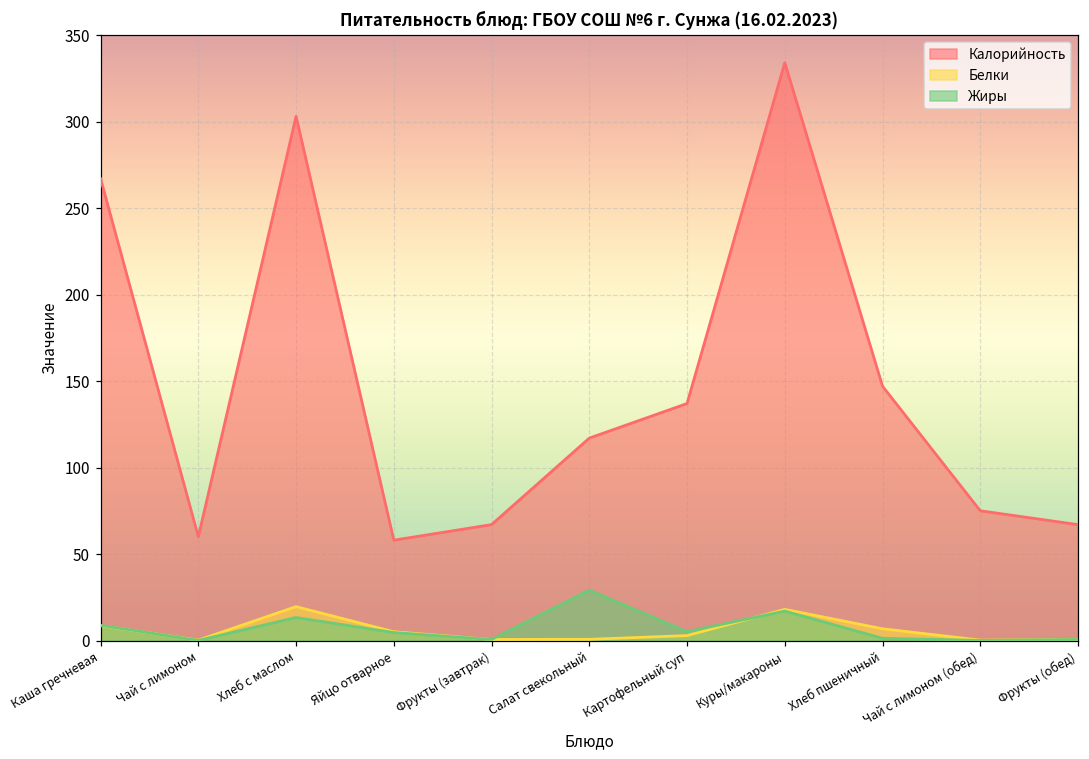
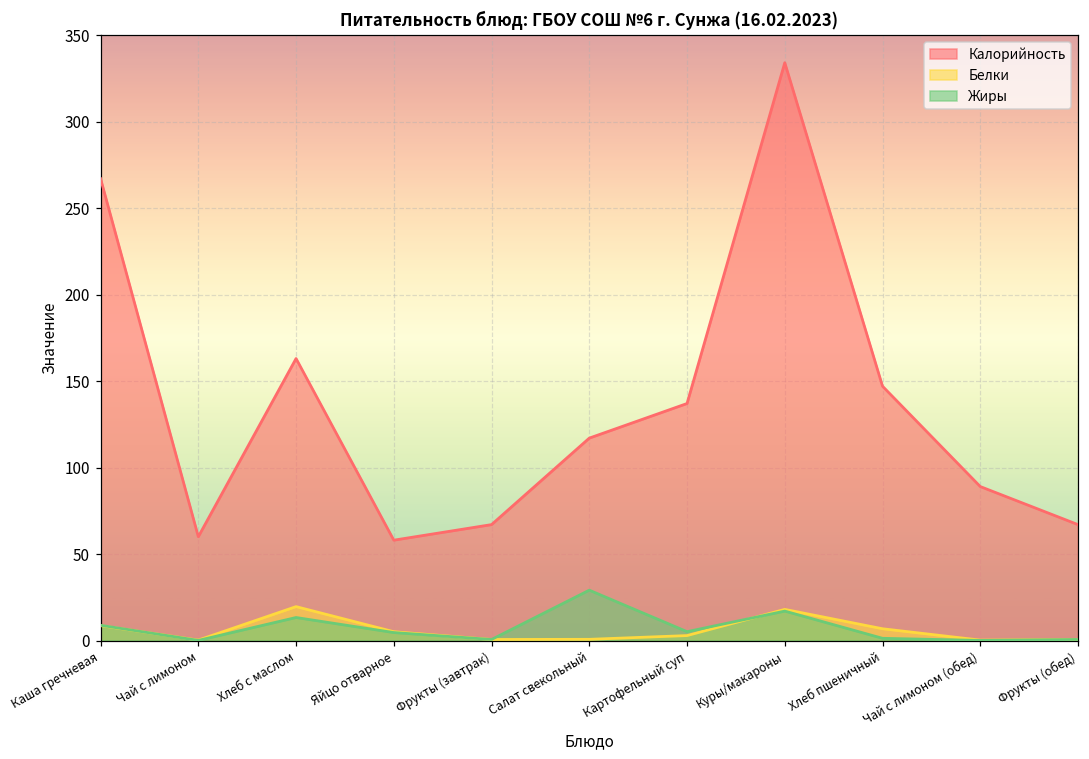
Калорийность, Хлеб с маслом: 303 -> 163
Калорийность, Чай с лимоном (обед): 75 -> 89
